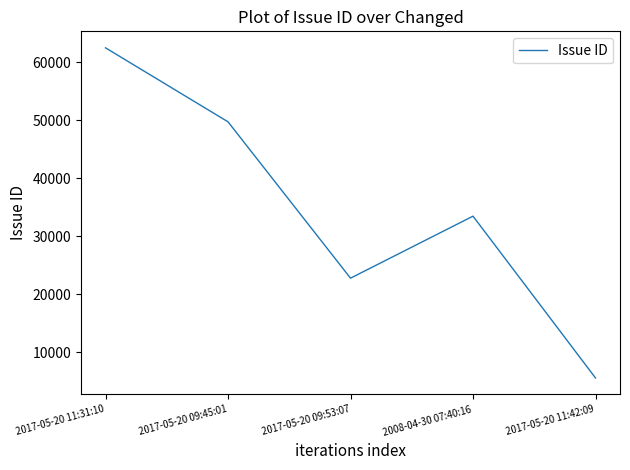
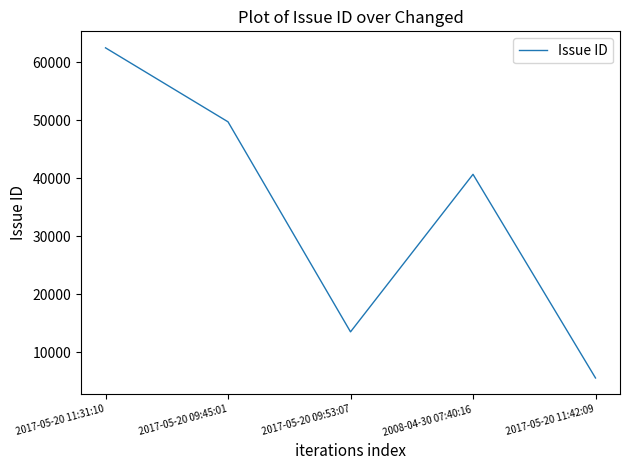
2017-05-20 09:53:07: 23000 -> 14000
2008-04-30 07:40:16: 33000 -> 41000
